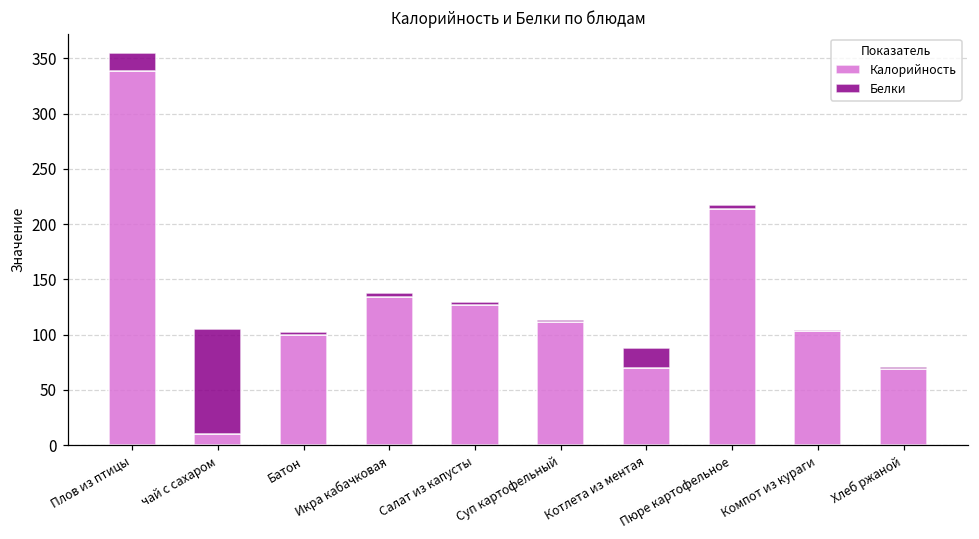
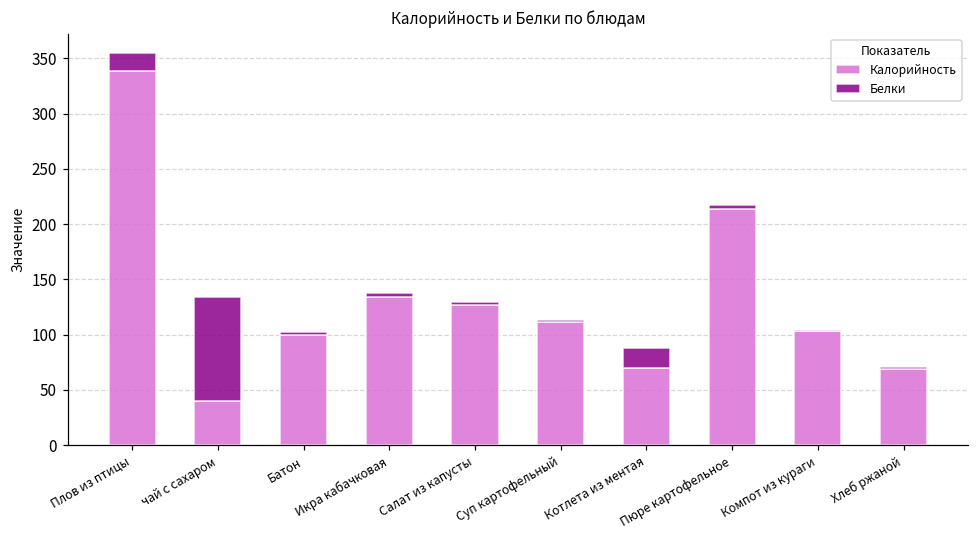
Калорийность, чай с сахаром: 10 -> 40
